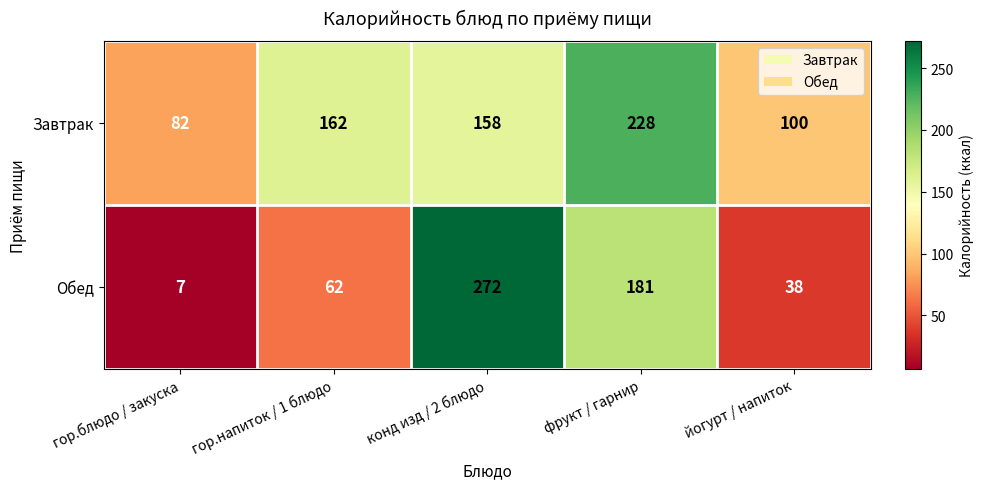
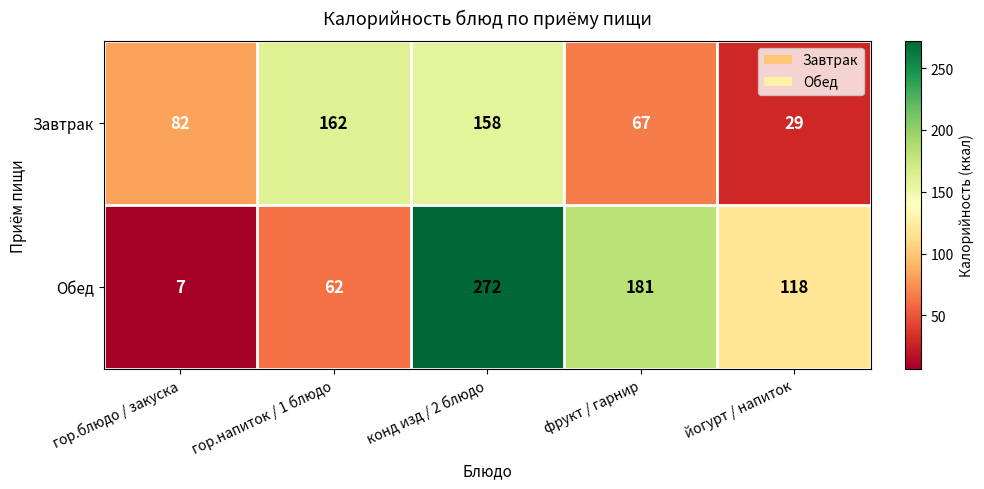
Завтрак, фрукт / гарнир: 228 -> 67
Завтрак, йогурт / напиток: 100 -> 29
Обед, йогурт / напиток: 38 -> 118
